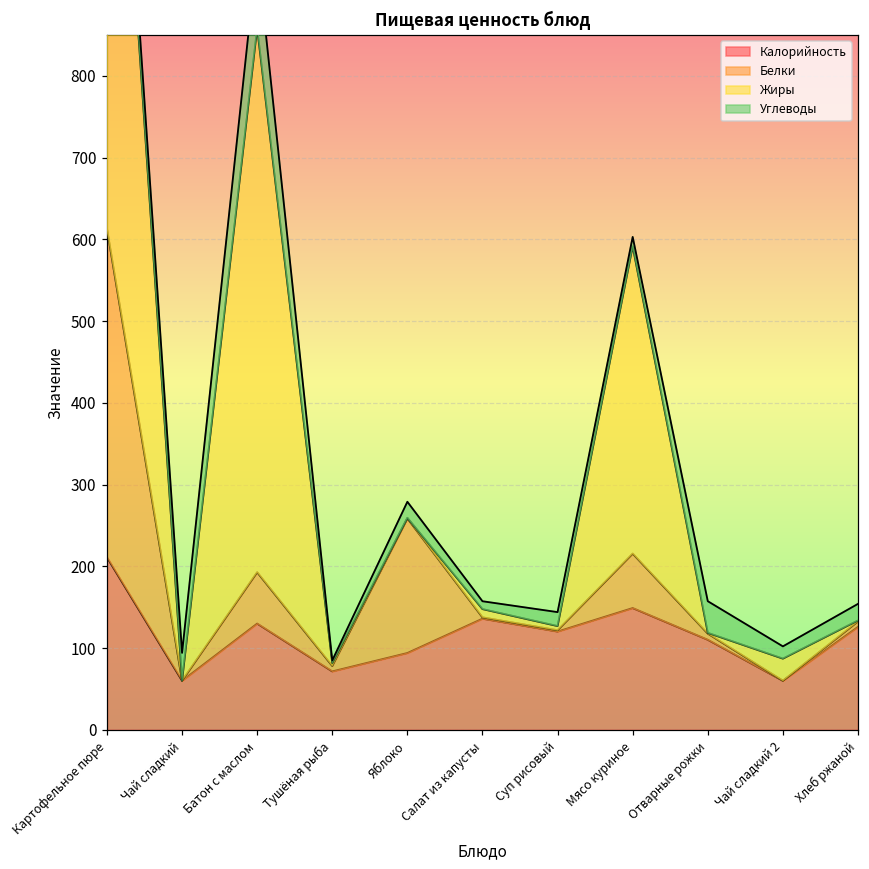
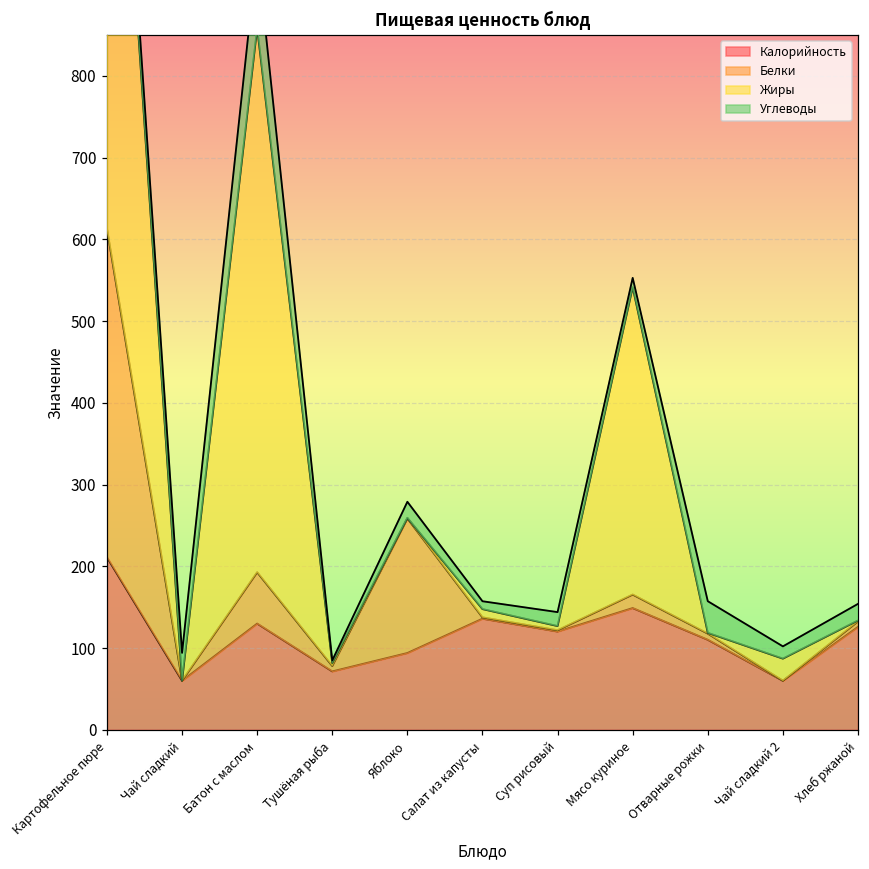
Белки, Мясо куриное: 70 -> 20
